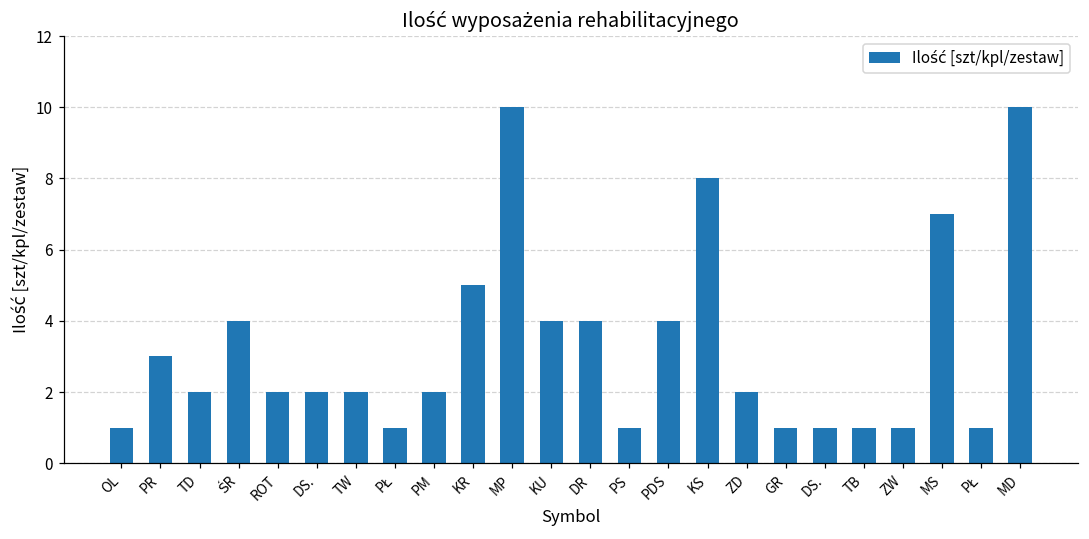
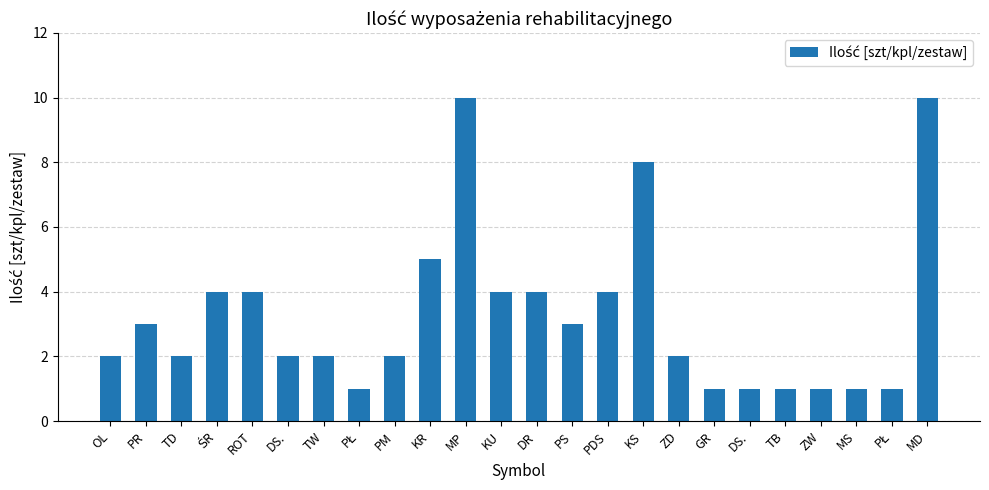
OL: 1 -> 2
ROT: 2 -> 4
PS: 1 -> 3
MS: 7 -> 1
